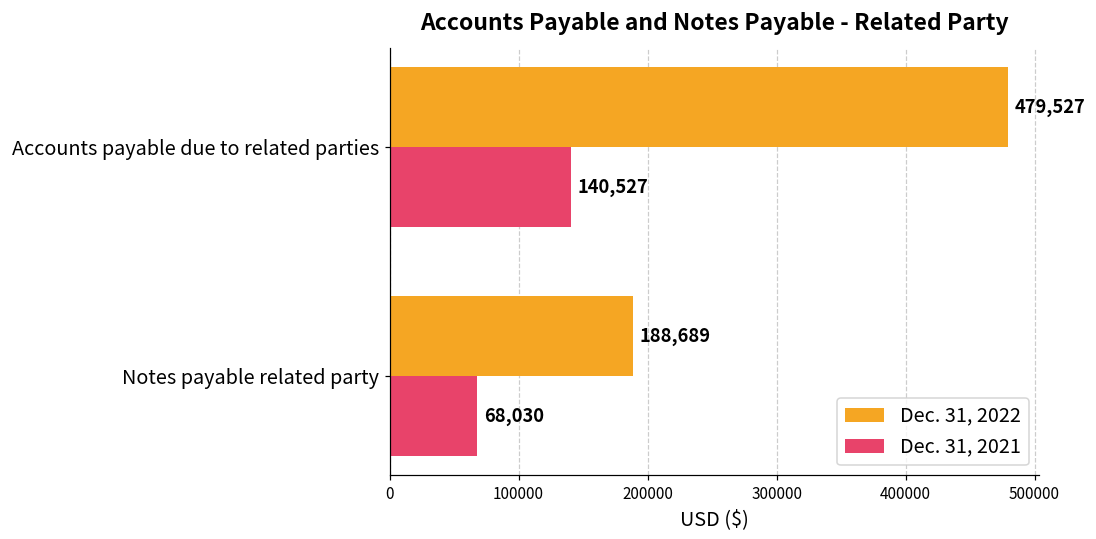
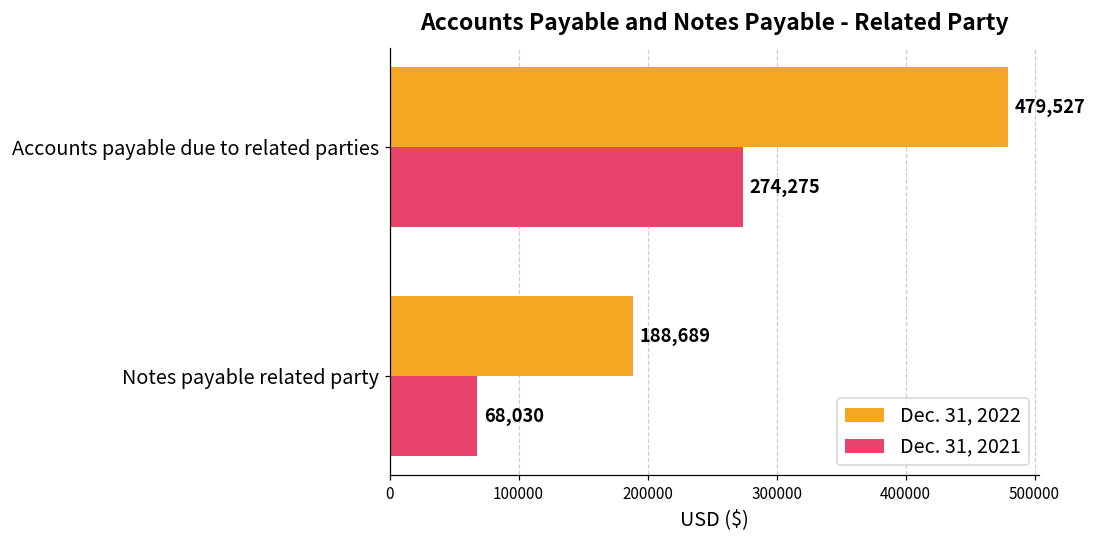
Dec. 31, 2021, Accounts payable due to related parties: 140,527 -> 274,275
